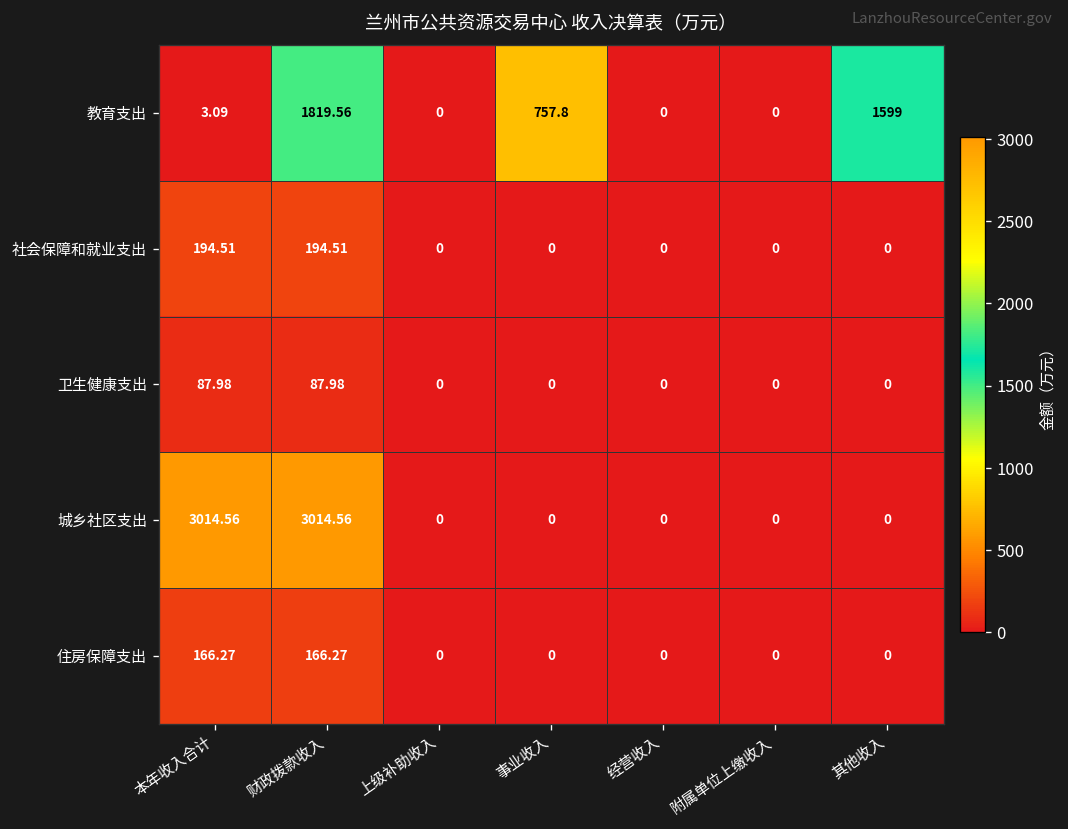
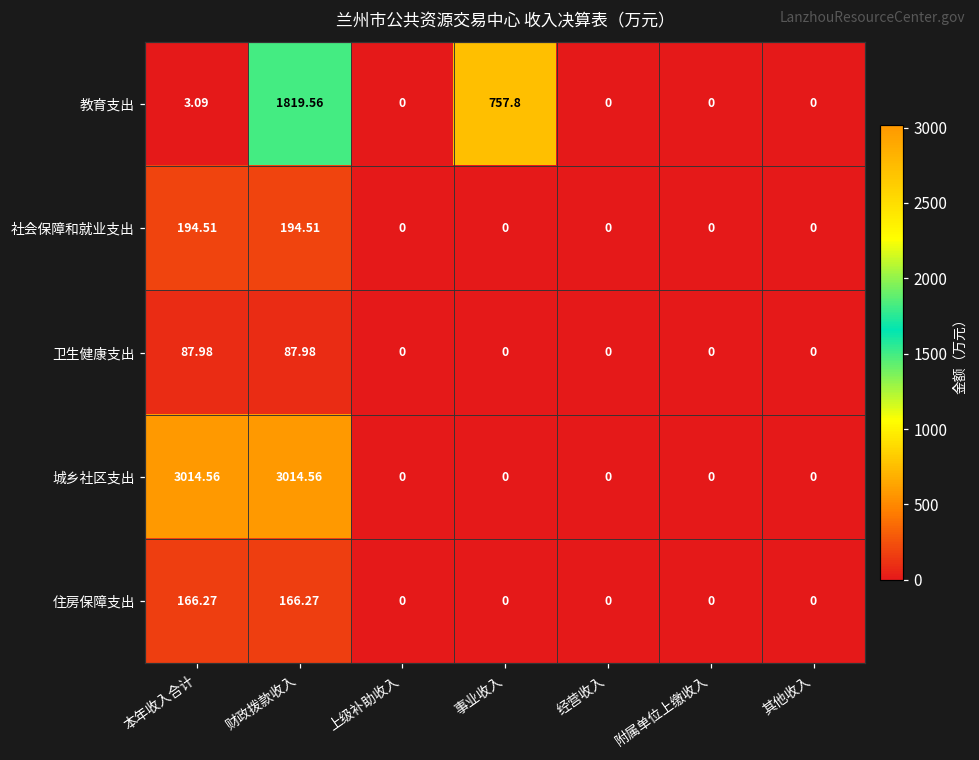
教育支出, 其他收入: 1599 -> 0
